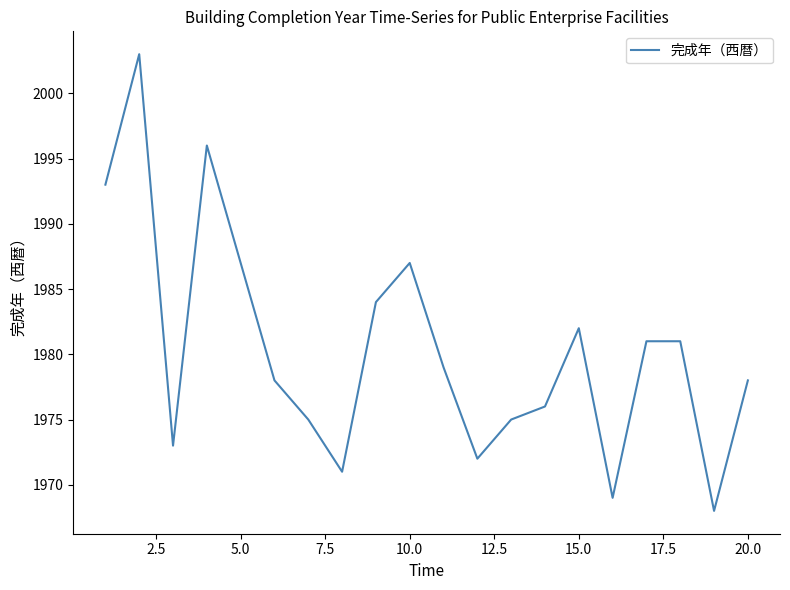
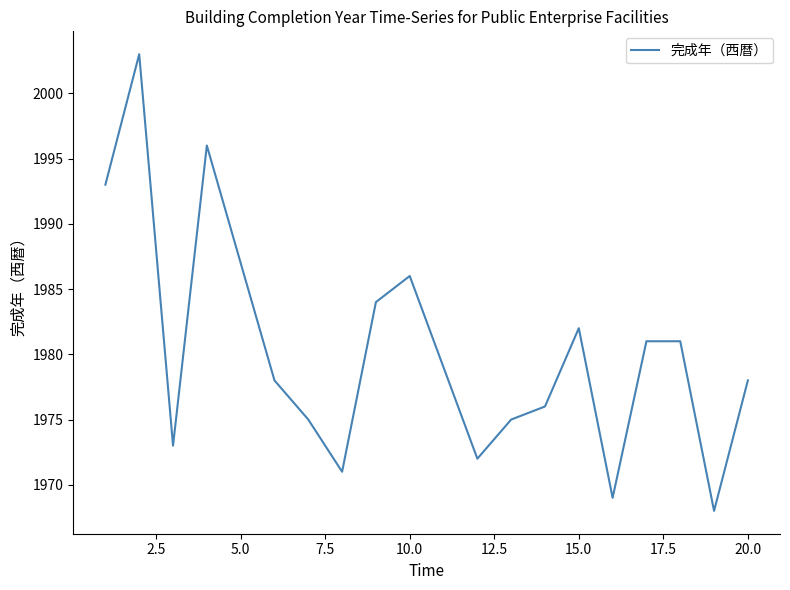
10.0: 1987 -> 1986
